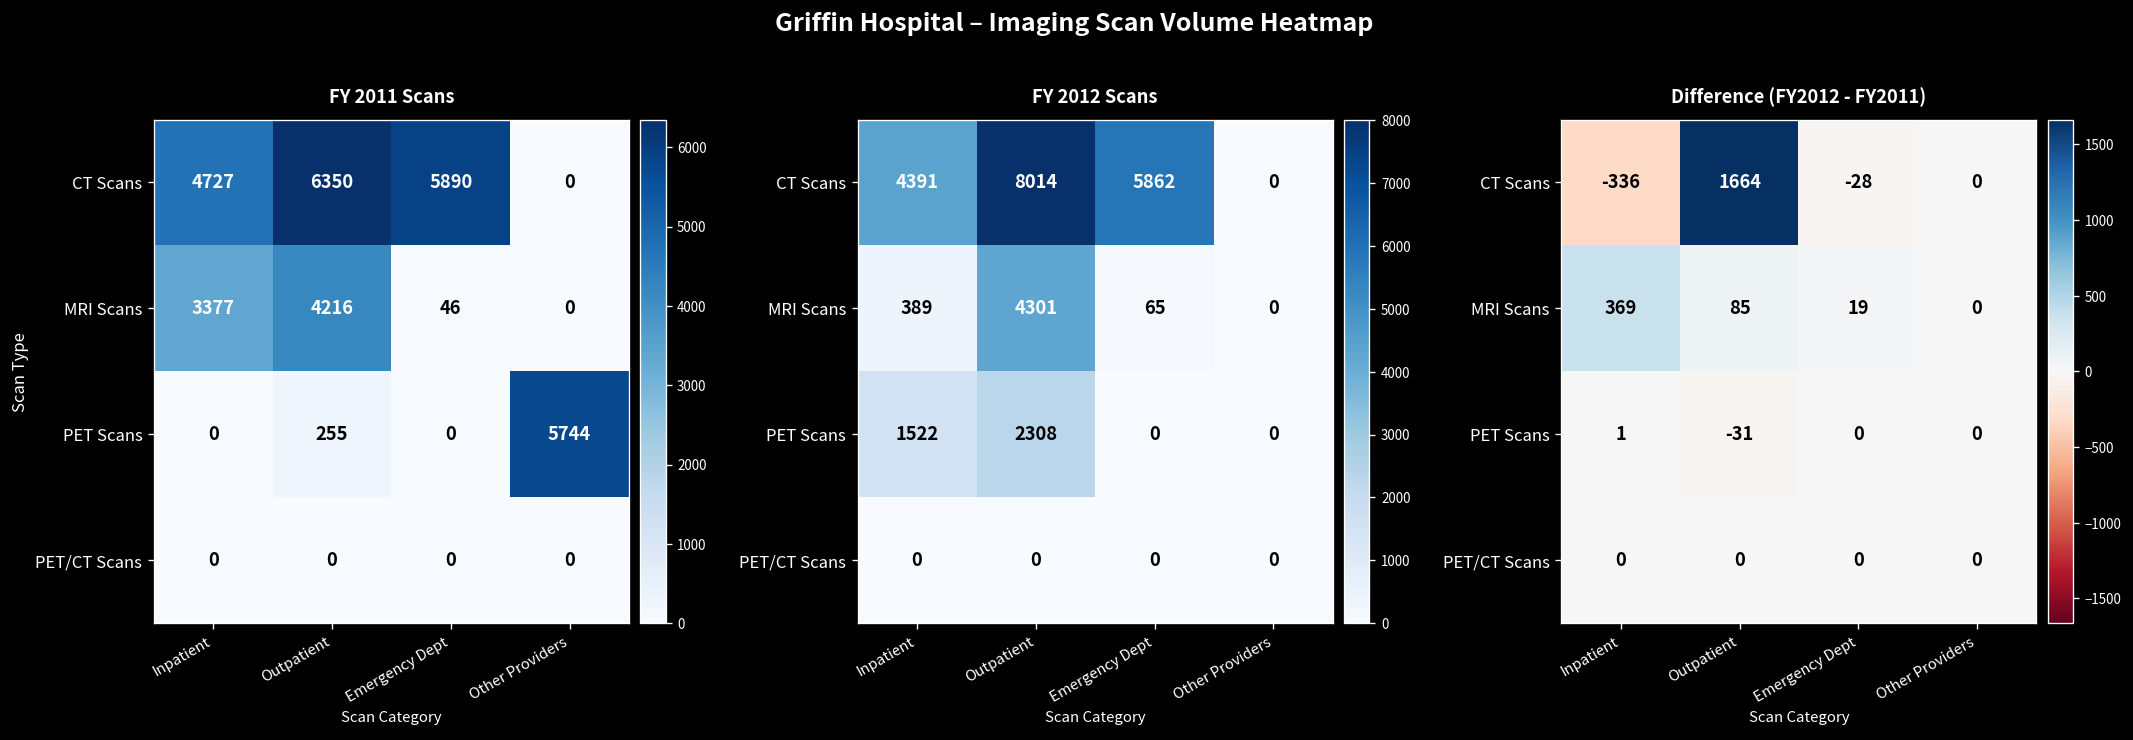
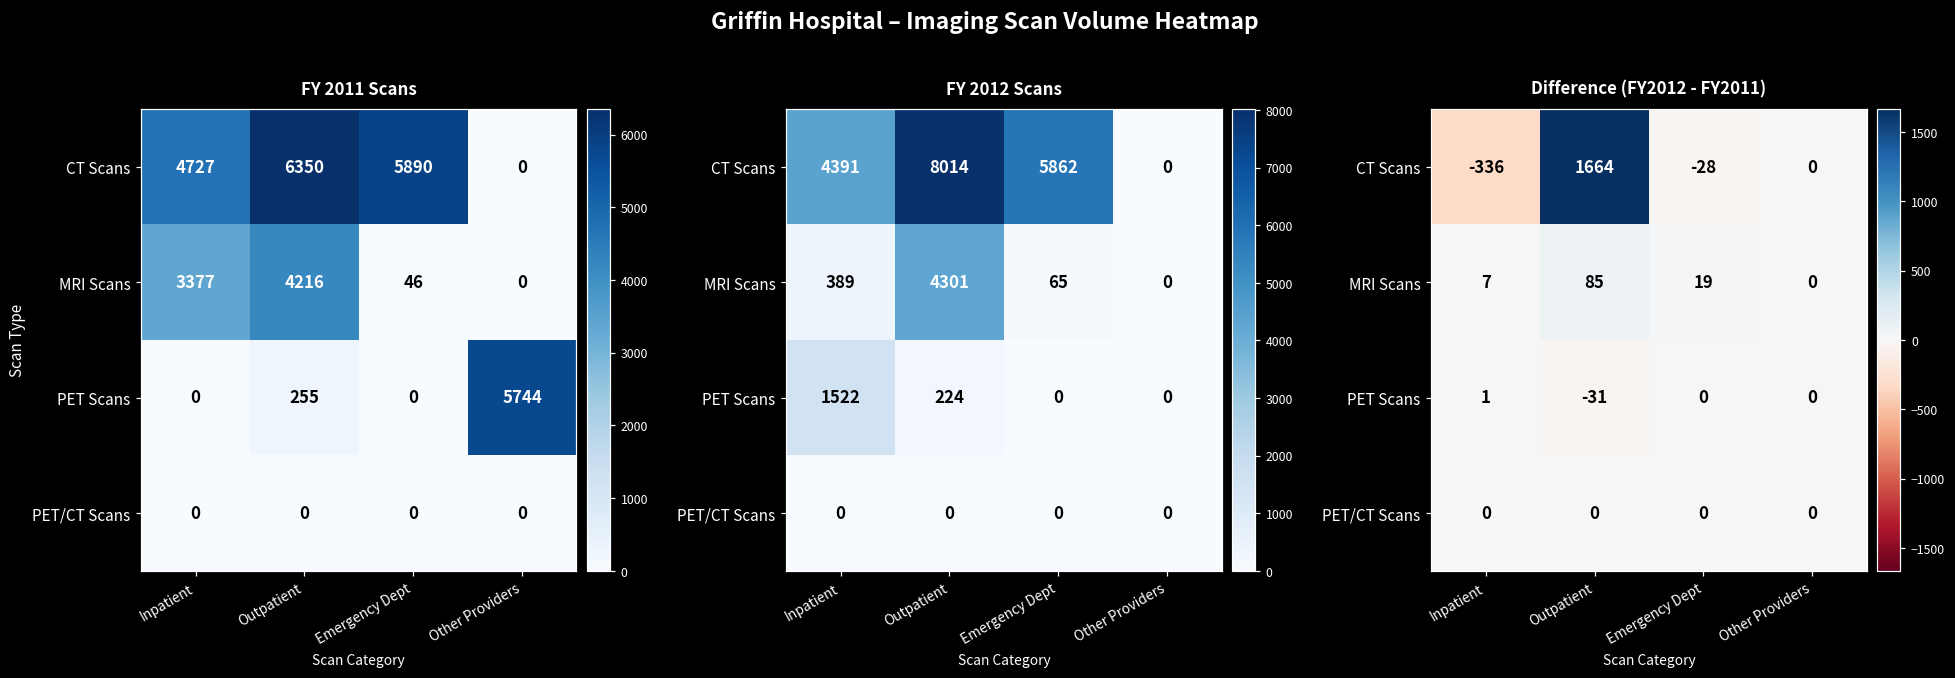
FY 2012 Scans, PET Scans, Outpatient: 2308 -> 224
Difference (FY2012 - FY2011), MRI Scans, Inpatient: 369 -> 7
